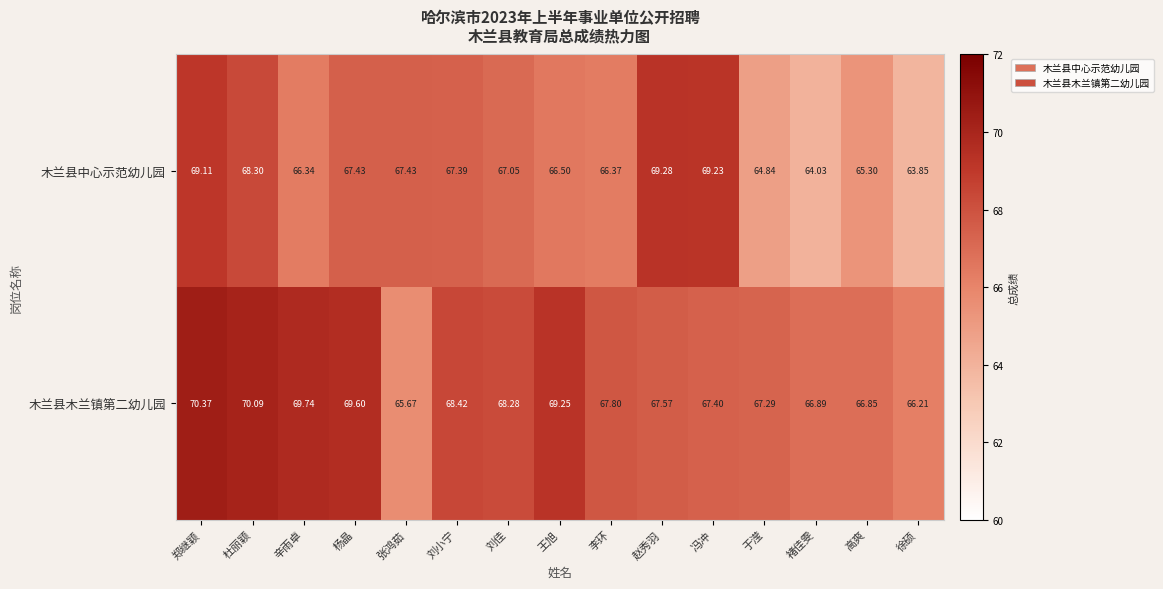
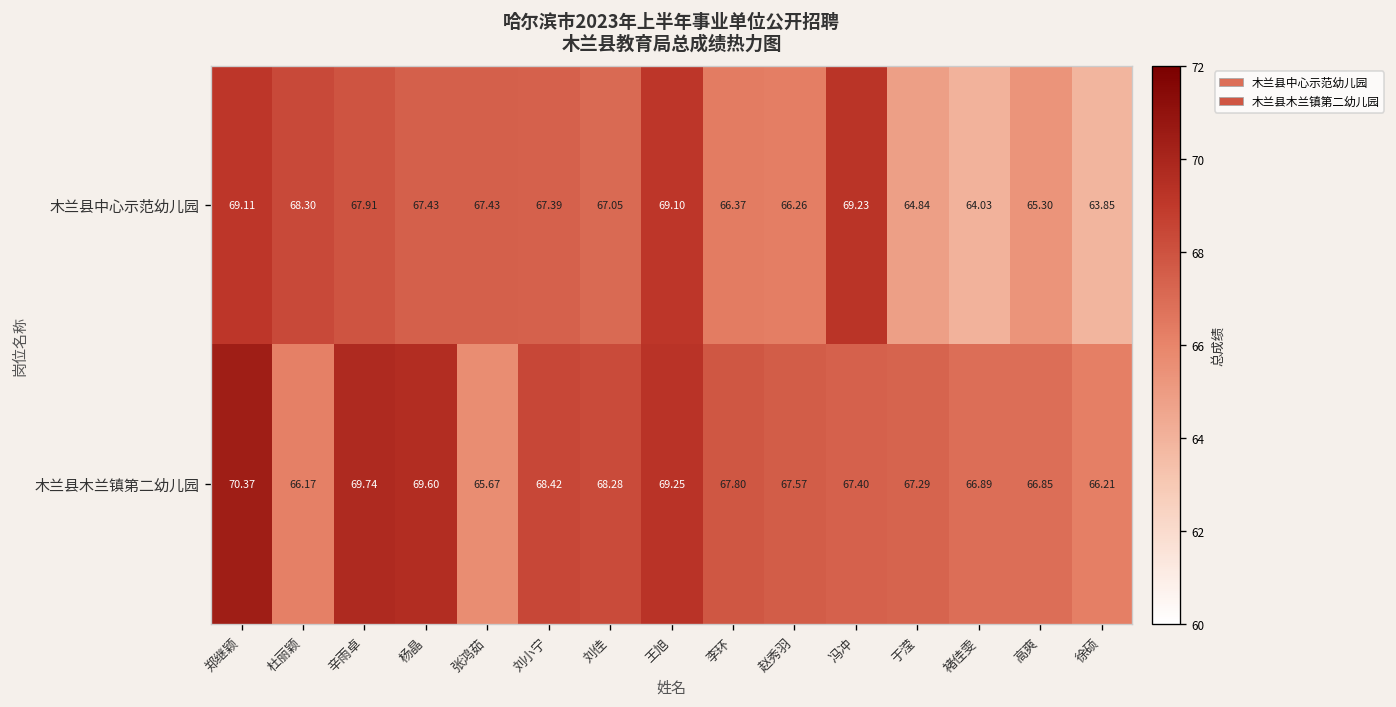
木兰县中心示范幼儿园, 辛雨卓: 66.34 -> 67.91
木兰县中心示范幼儿园, 王旭: 66.50 -> 69.10
木兰县中心示范幼儿园, 赵秀羽: 69.28 -> 66.26
木兰县木兰镇第二幼儿园, 杜丽颖: 70.09 -> 66.17
